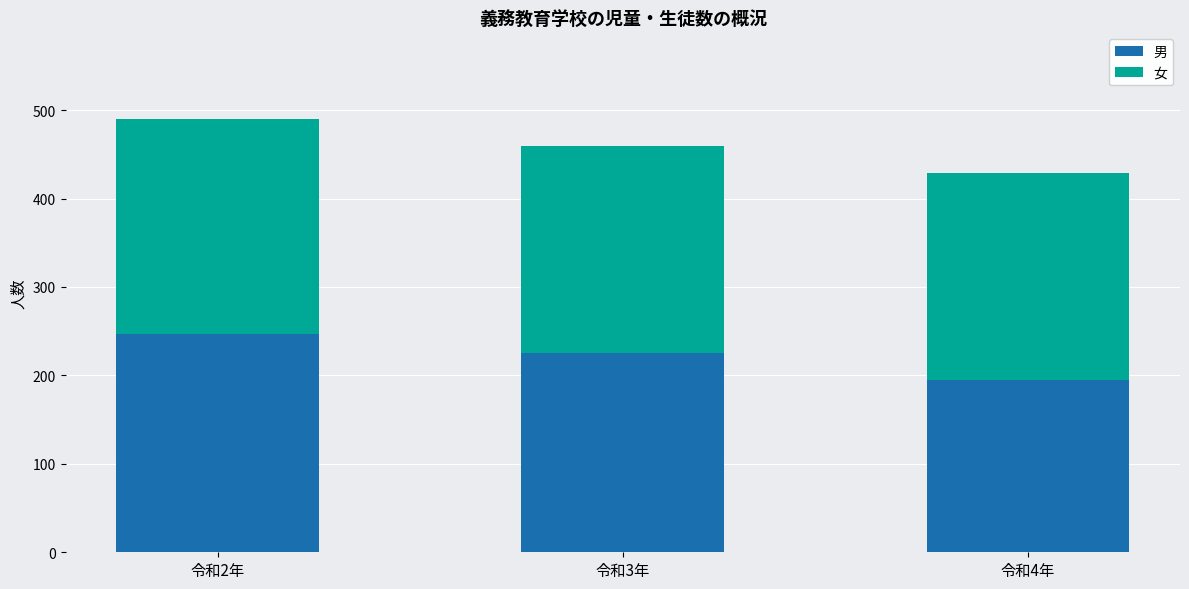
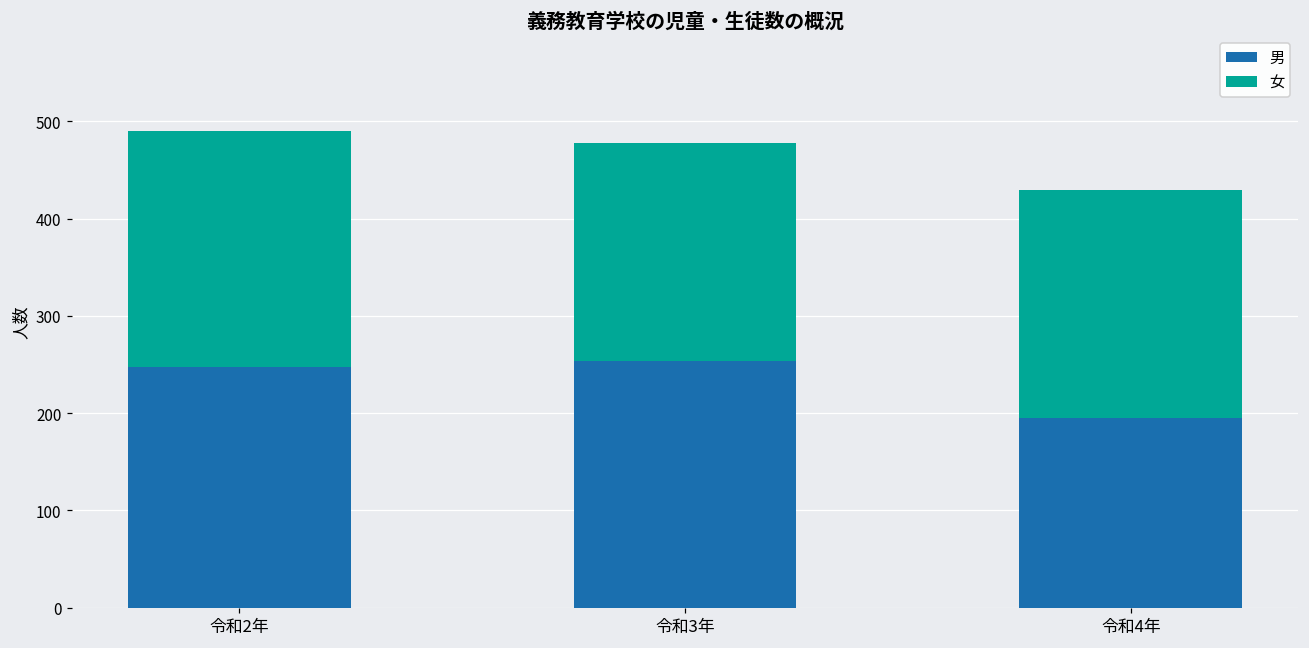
男, 令和3年: 230 -> 250
女, 令和3年: 240 -> 220
